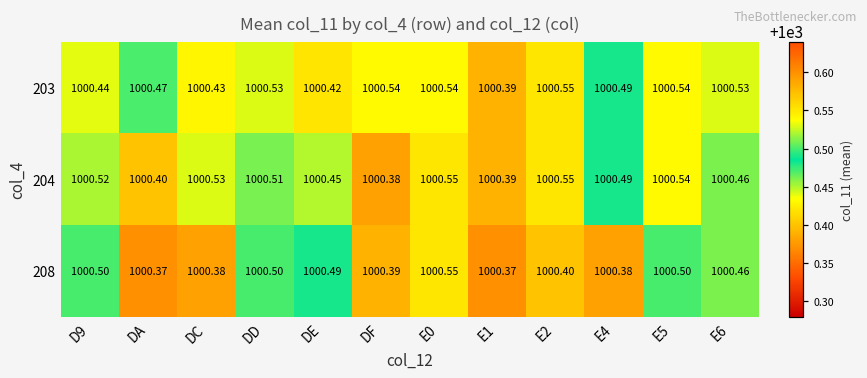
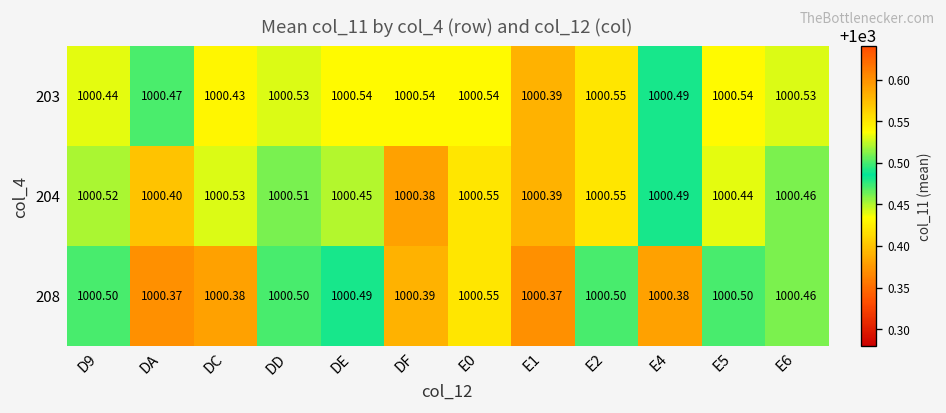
203, DE: 1000.42 -> 1000.54
204, E5: 1000.54 -> 1000.44
208, E2: 1000.40 -> 1000.50
